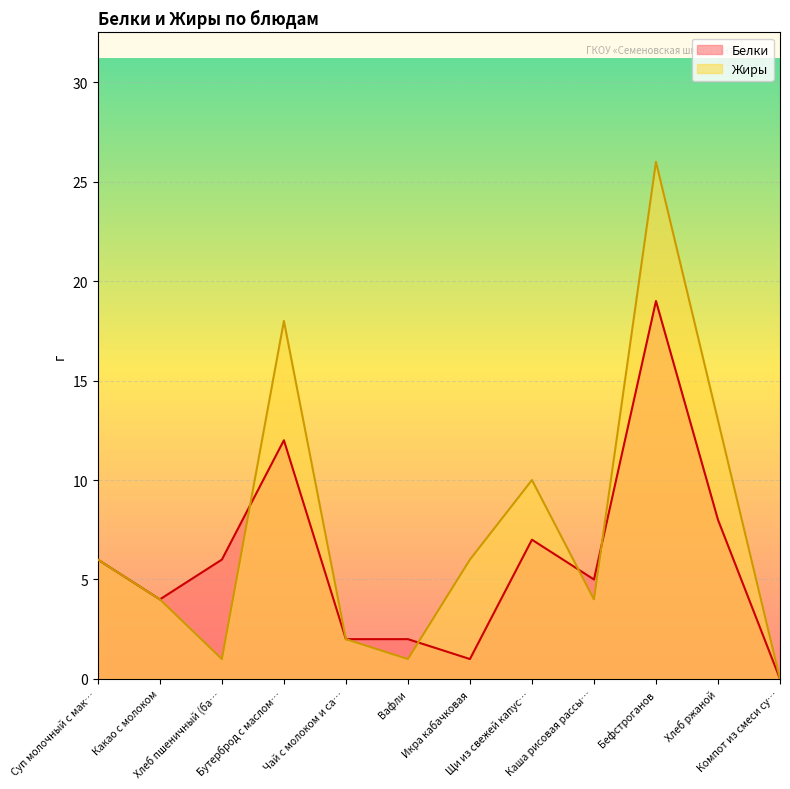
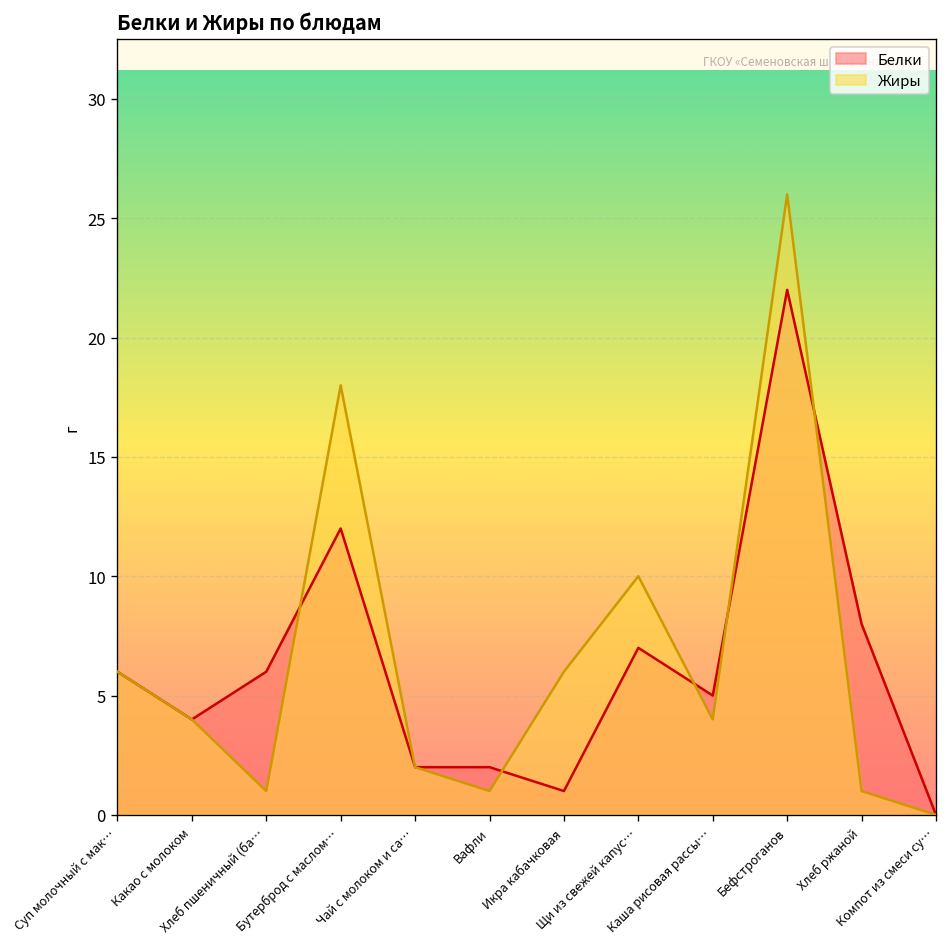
Белки, Бефстроганов: 19 -> 22
Жиры, Хлеб ржаной: 13 -> 1
